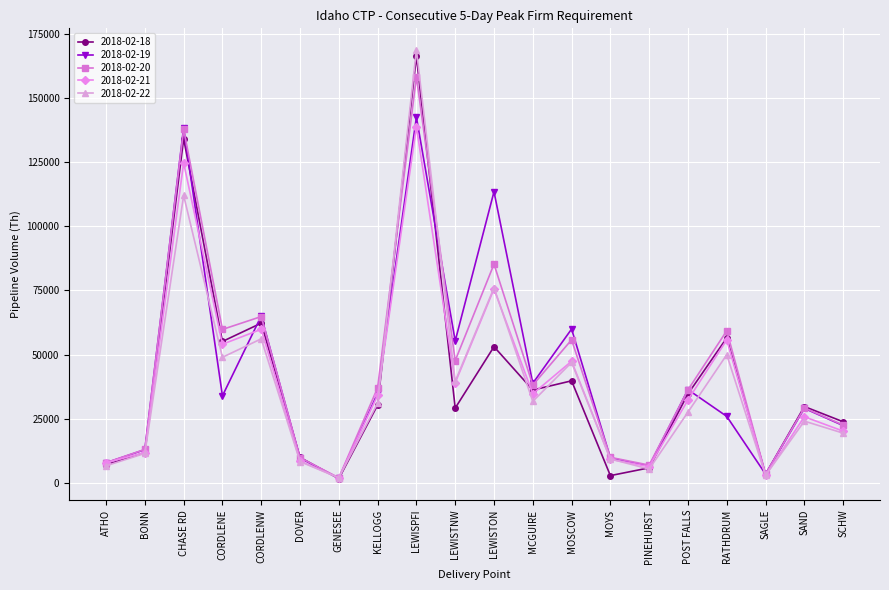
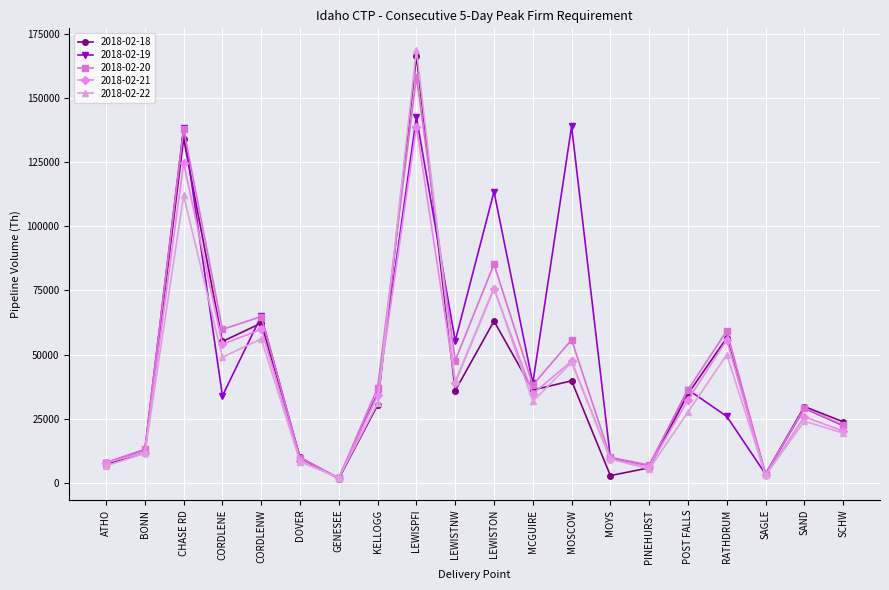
2018-02-18, LEWISTNW: 29000 -> 36000
2018-02-18, LEWISTON: 53000 -> 63000
2018-02-19, MOSCOW: 60000 -> 139000
